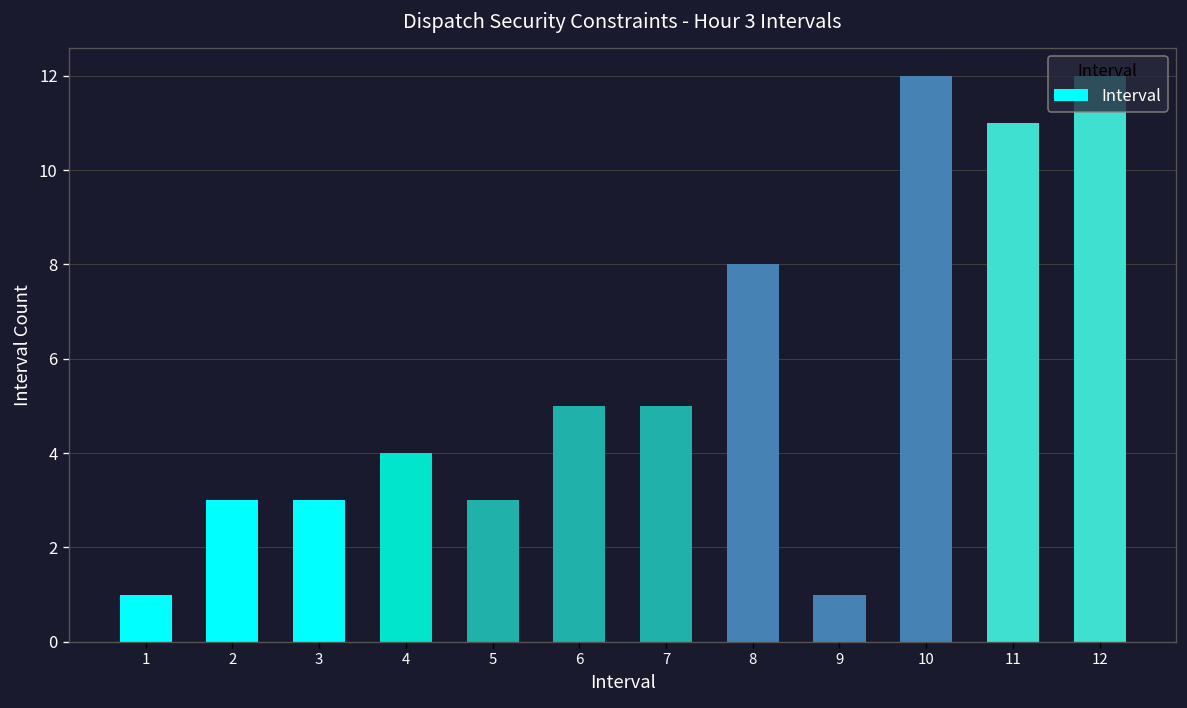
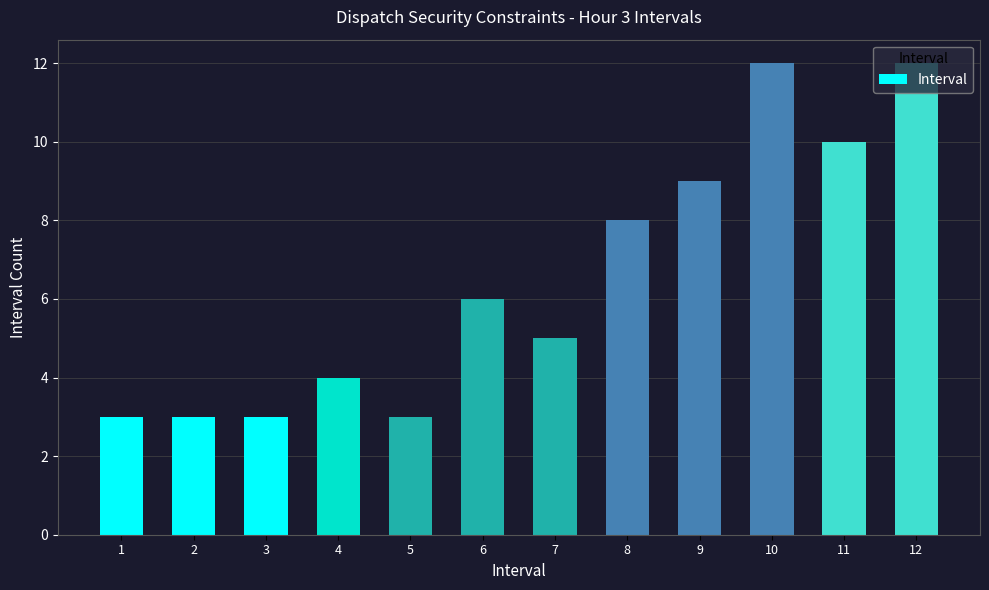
1: 1 -> 3
6: 5 -> 6
9: 1 -> 9
11: 11 -> 10
